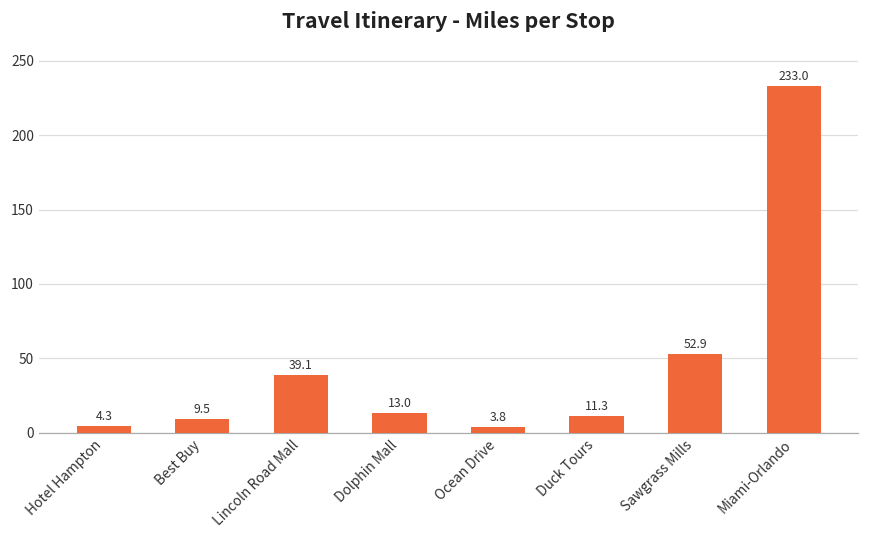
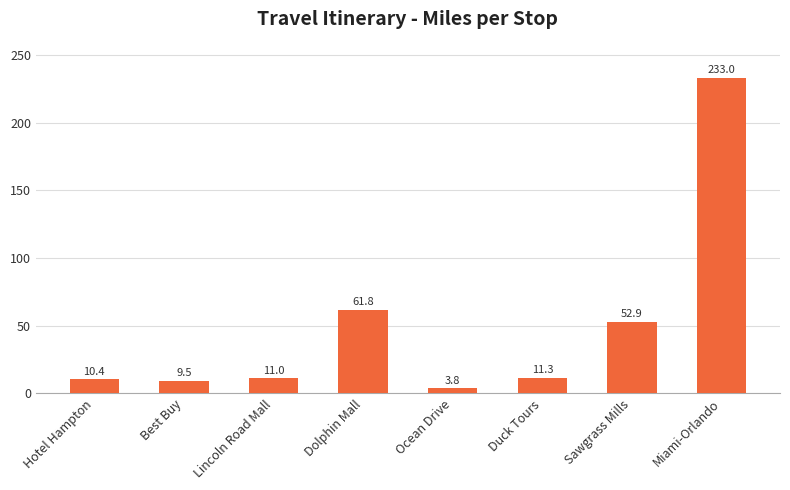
Hotel Hampton: 4.3 -> 10.4
Lincoln Road Mall: 39.1 -> 11.0
Dolphin Mall: 13.0 -> 61.8
